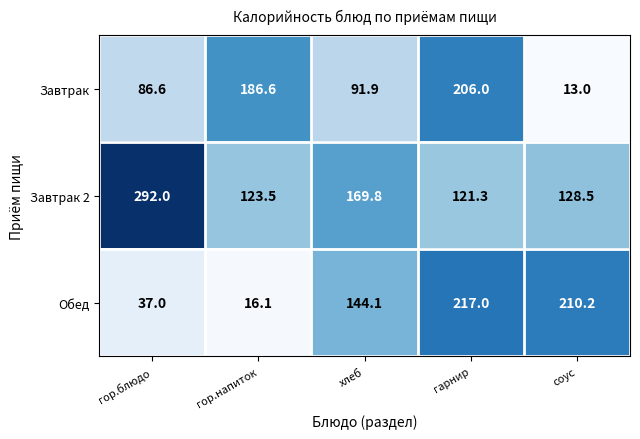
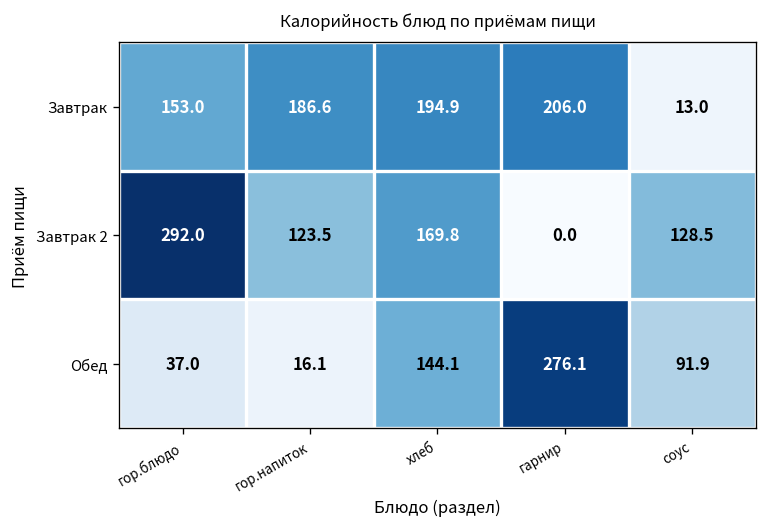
Завтрак, гор.блюдо: 86.6 -> 153.0
Завтрак, хлеб: 91.9 -> 194.9
Завтрак 2, гарнир: 121.3 -> 0.0
Обед, гарнир: 217.0 -> 276.1
Обед, соус: 210.2 -> 91.9
